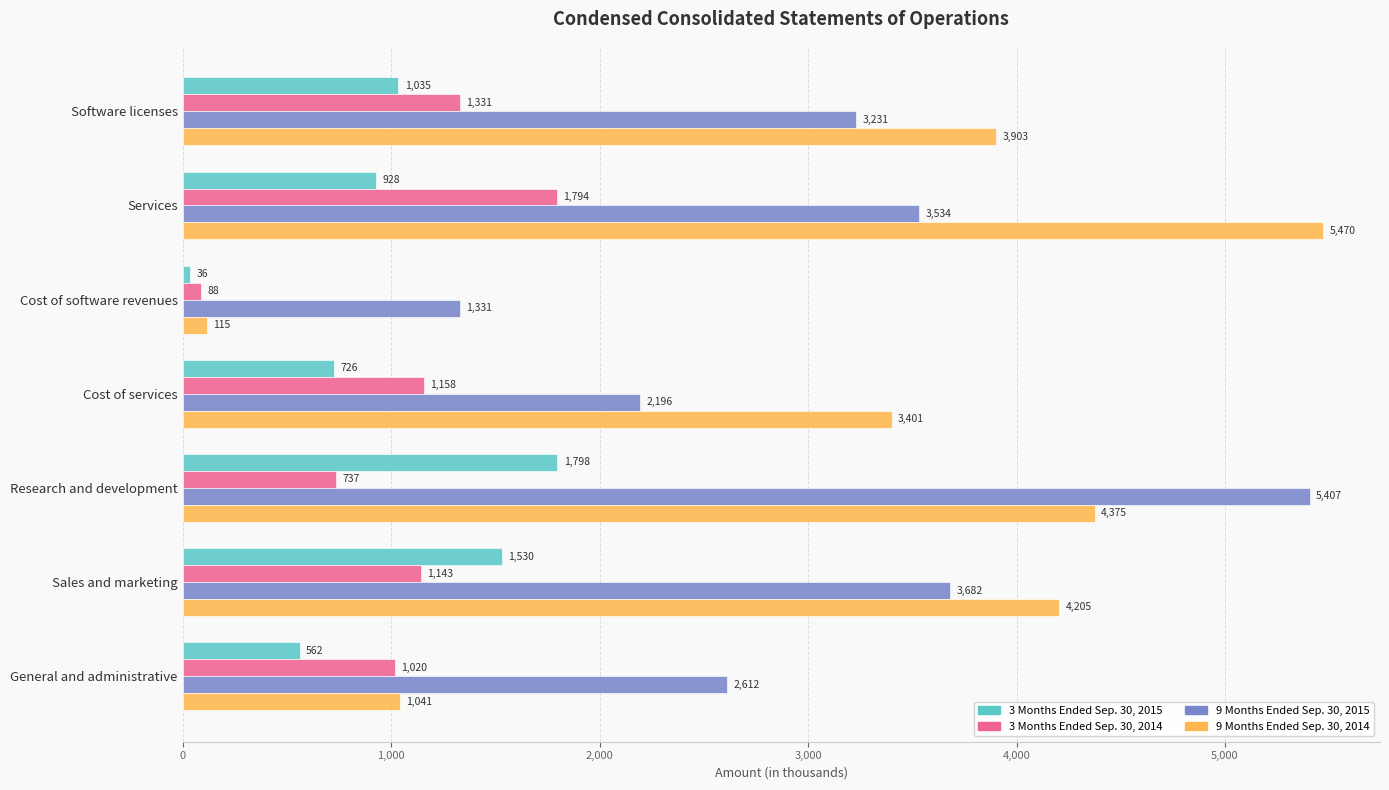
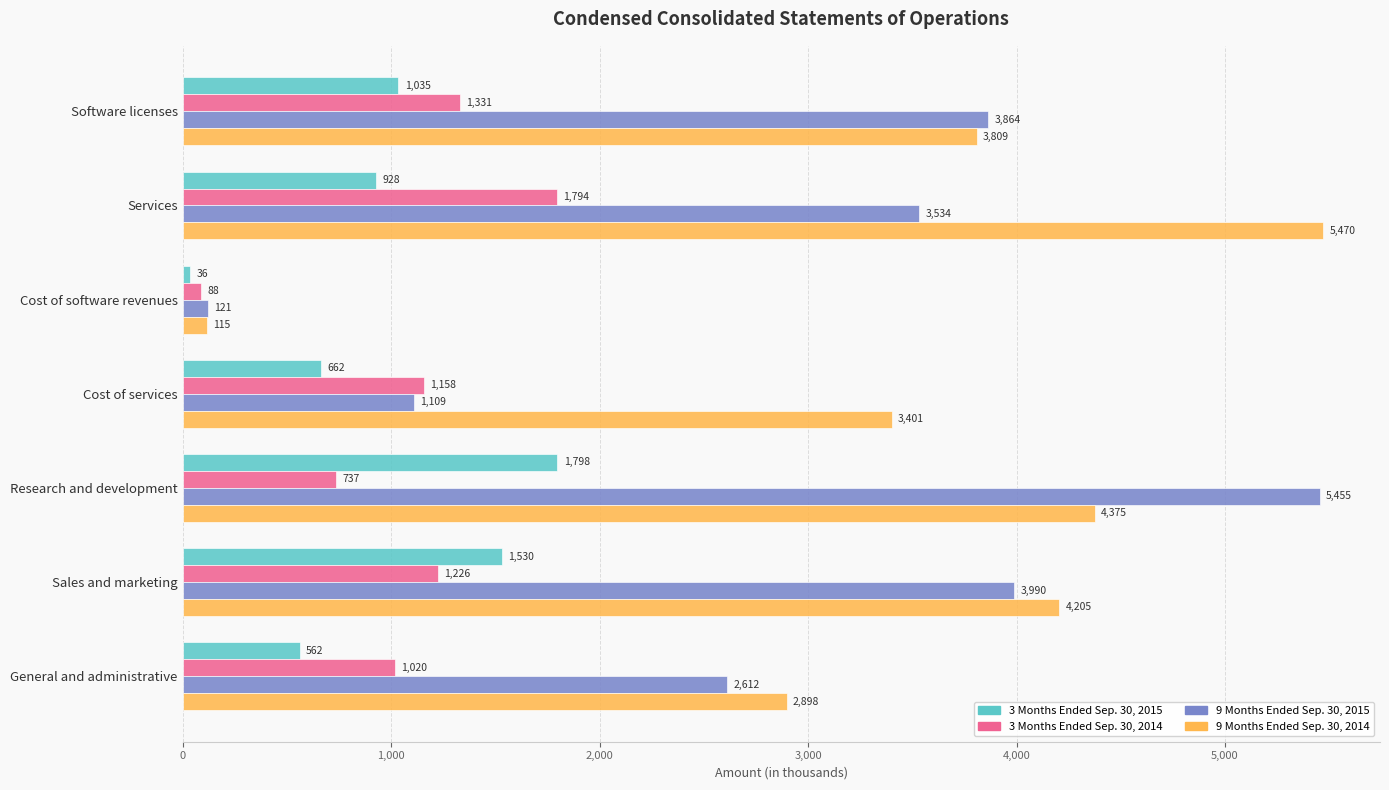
9 Months Ended Sep. 30, 2015, Software licenses: 3,231 -> 3,864
9 Months Ended Sep. 30, 2014, Software licenses: 3,903 -> 3,809
9 Months Ended Sep. 30, 2015, Cost of software revenues: 1,331 -> 121
3 Months Ended Sep. 30, 2015, Cost of services: 726 -> 662
9 Months Ended Sep. 30, 2015, Cost of services: 2,196 -> 1,109
9 Months Ended Sep. 30, 2015, Research and development: 5,407 -> 5,455
3 Months Ended Sep. 30, 2014, Sales and marketing: 1,143 -> 1,226
9 Months Ended Sep. 30, 2015, Sales and marketing: 3,682 -> 3,990
9 Months Ended Sep. 30, 2014, General and administrative: 1,041 -> 2,898
